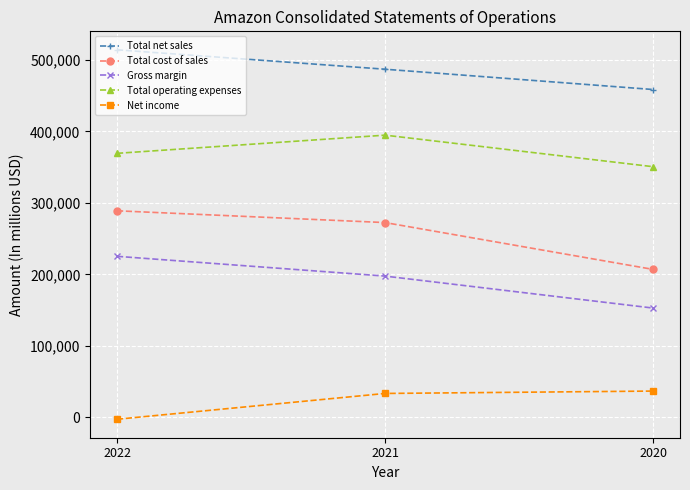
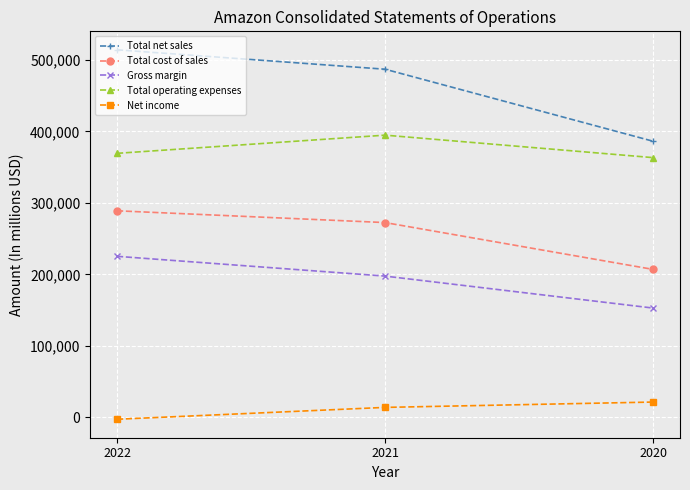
Net income, 2021: 30,000 -> 10,000
Total net sales, 2020: 460,000 -> 390,000
Total operating expenses, 2020: 350,000 -> 360,000
Net income, 2020: 40,000 -> 20,000
